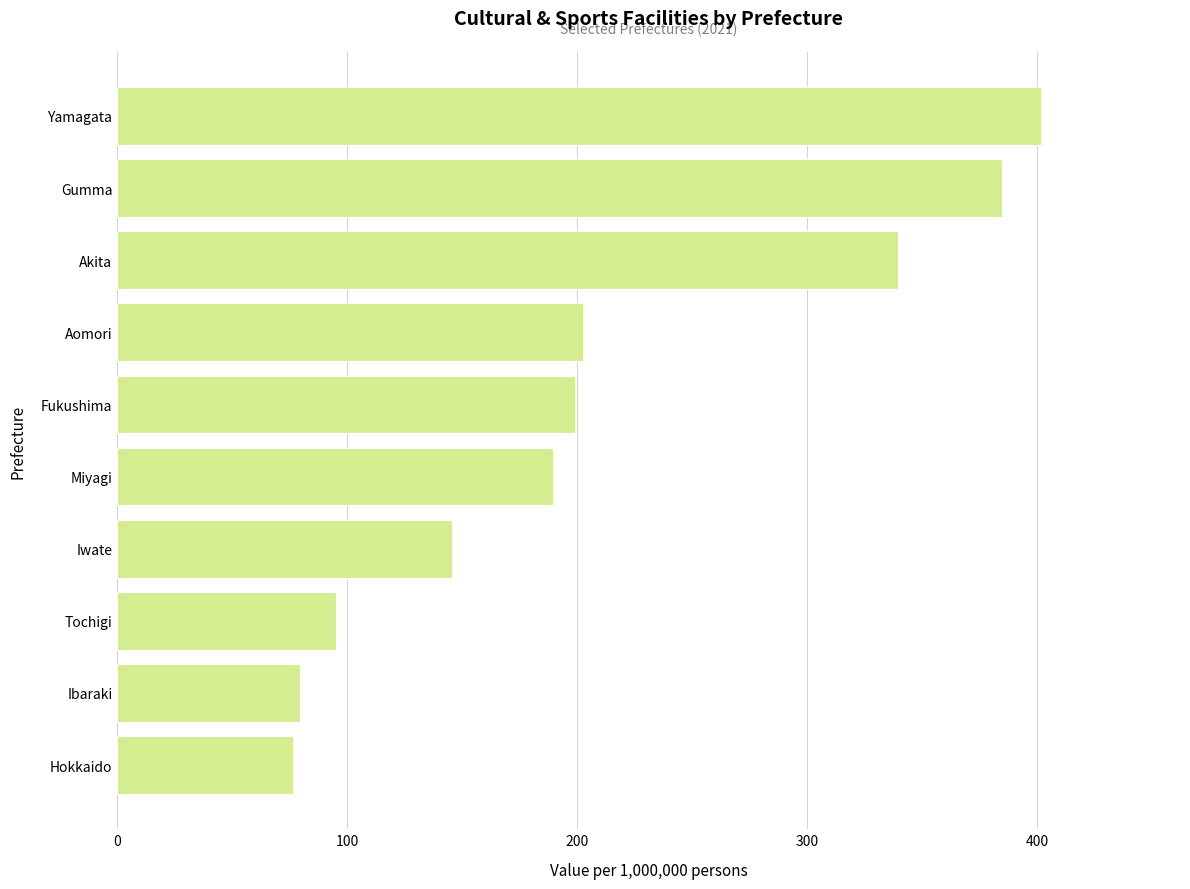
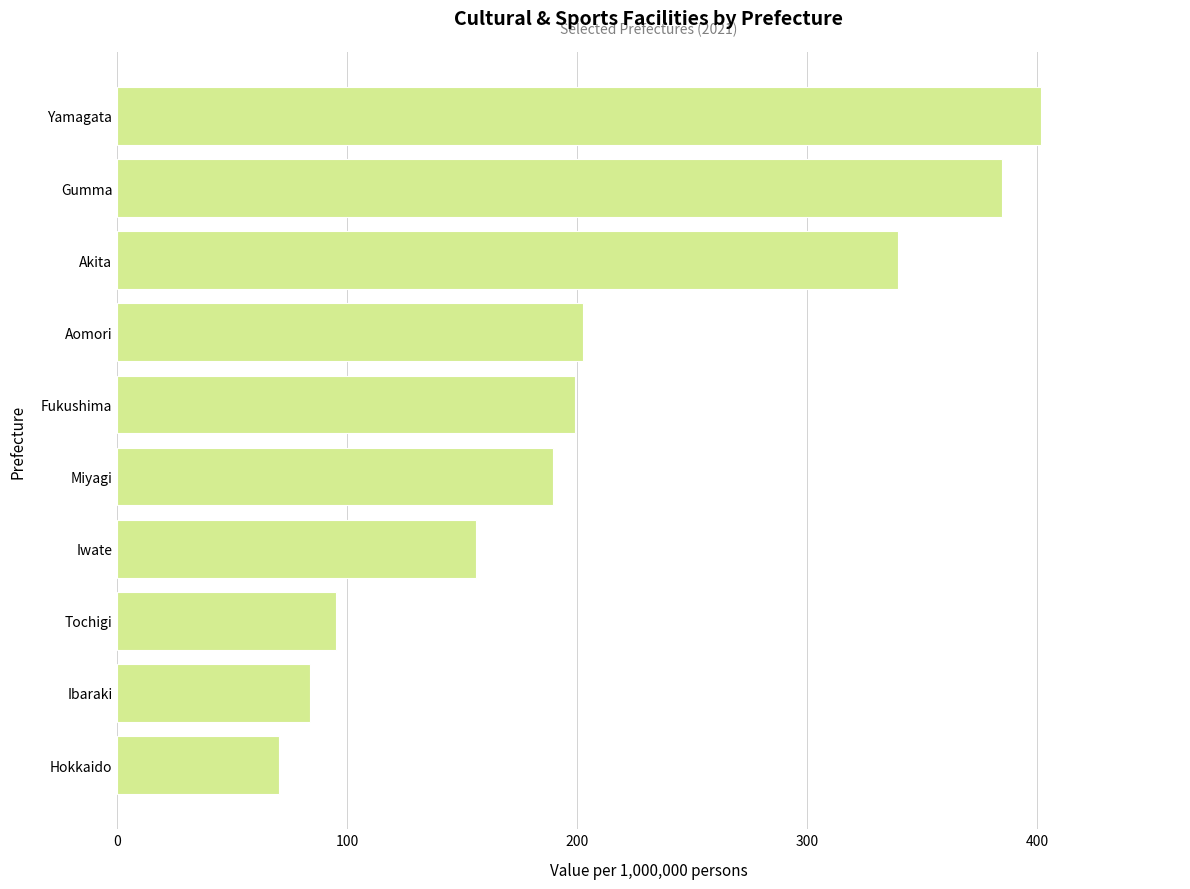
Iwate: 146 -> 156
Ibaraki: 80 -> 84
Hokkaido: 76 -> 70
